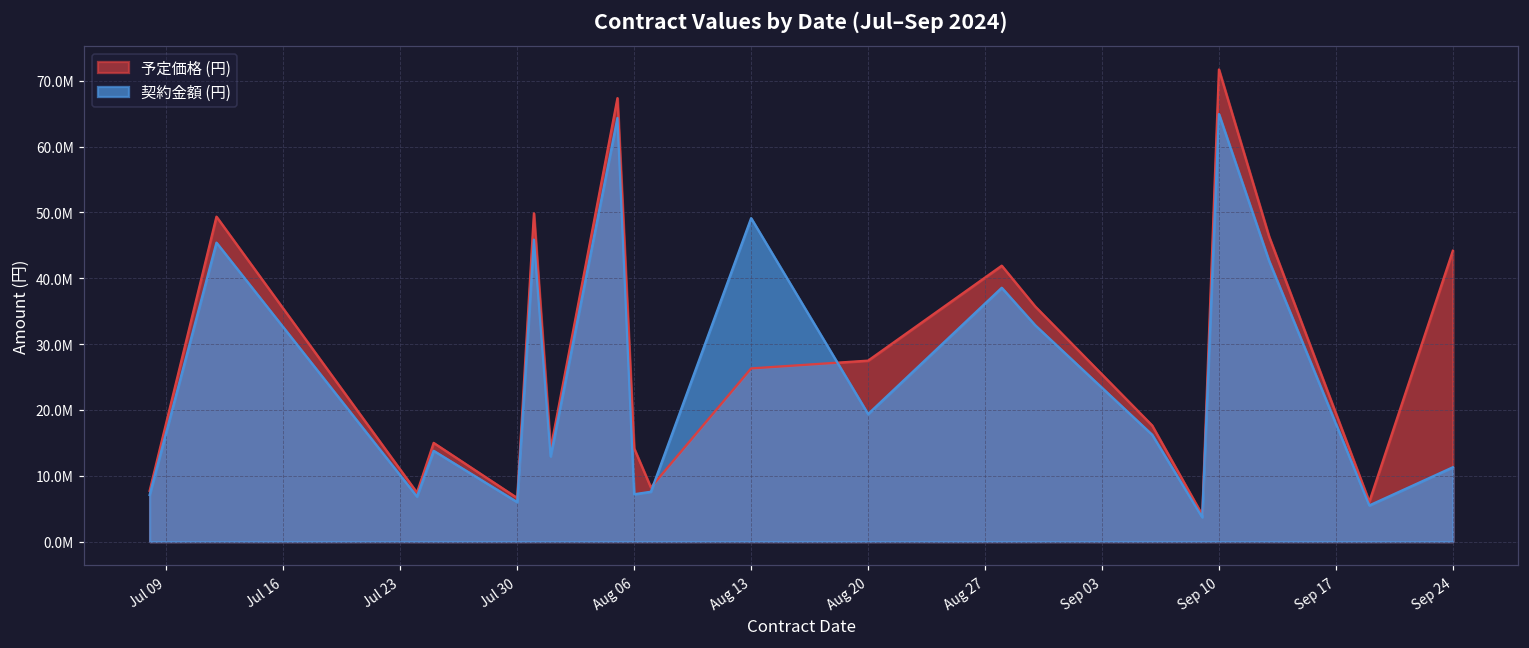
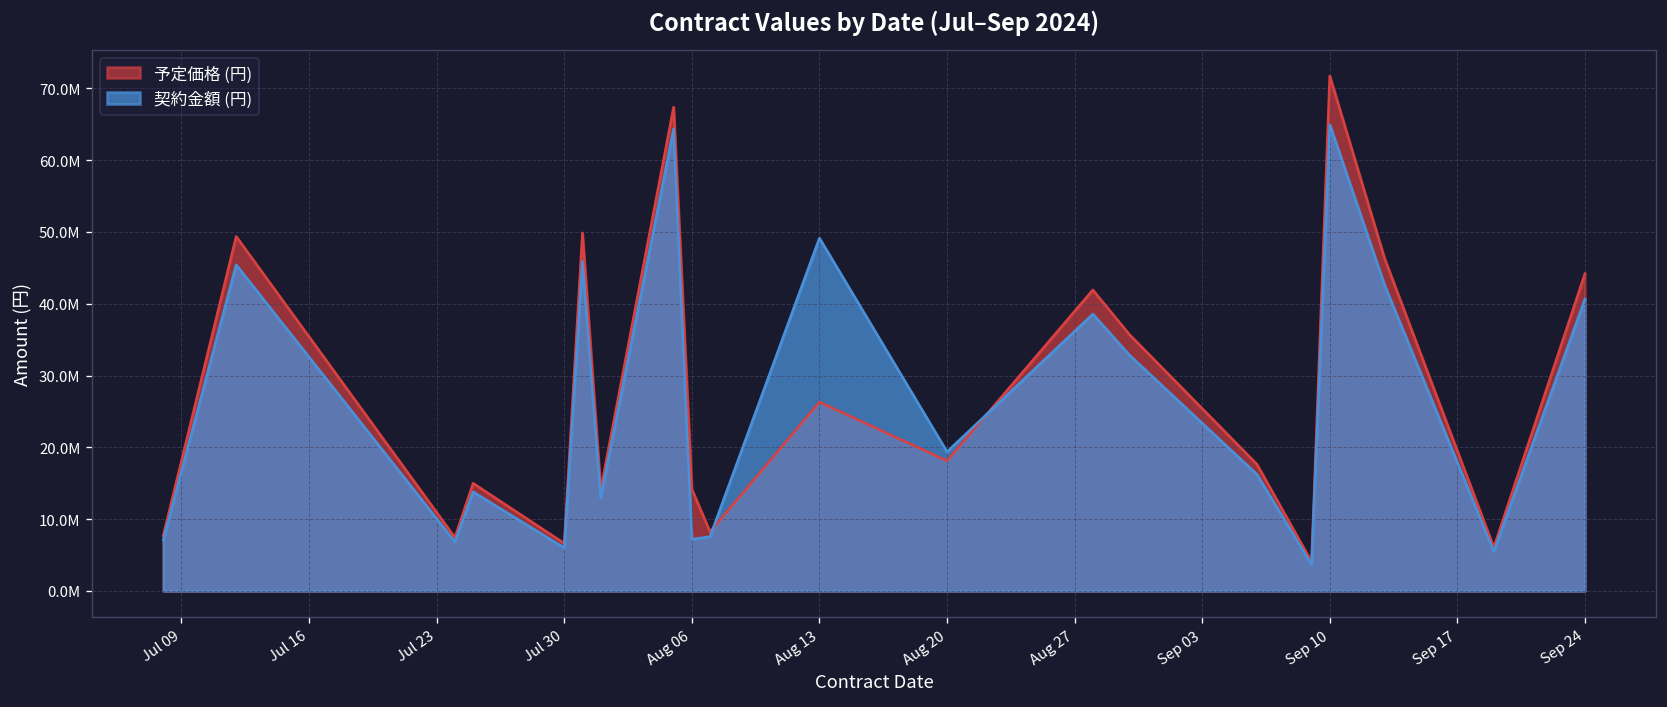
予定価格 (円), Aug 20: 27000000 -> 18000000
契約金額 (円), Sep 24: 11000000 -> 41000000
